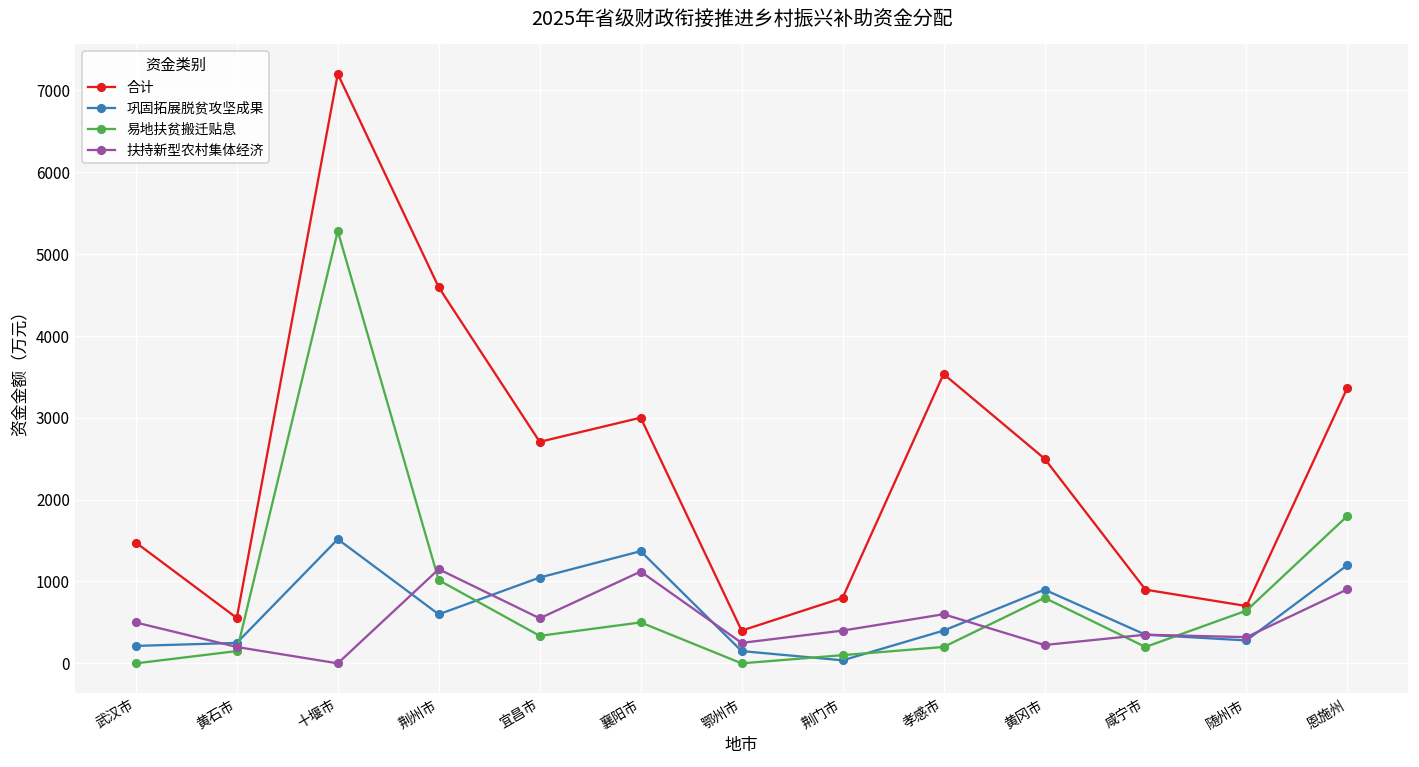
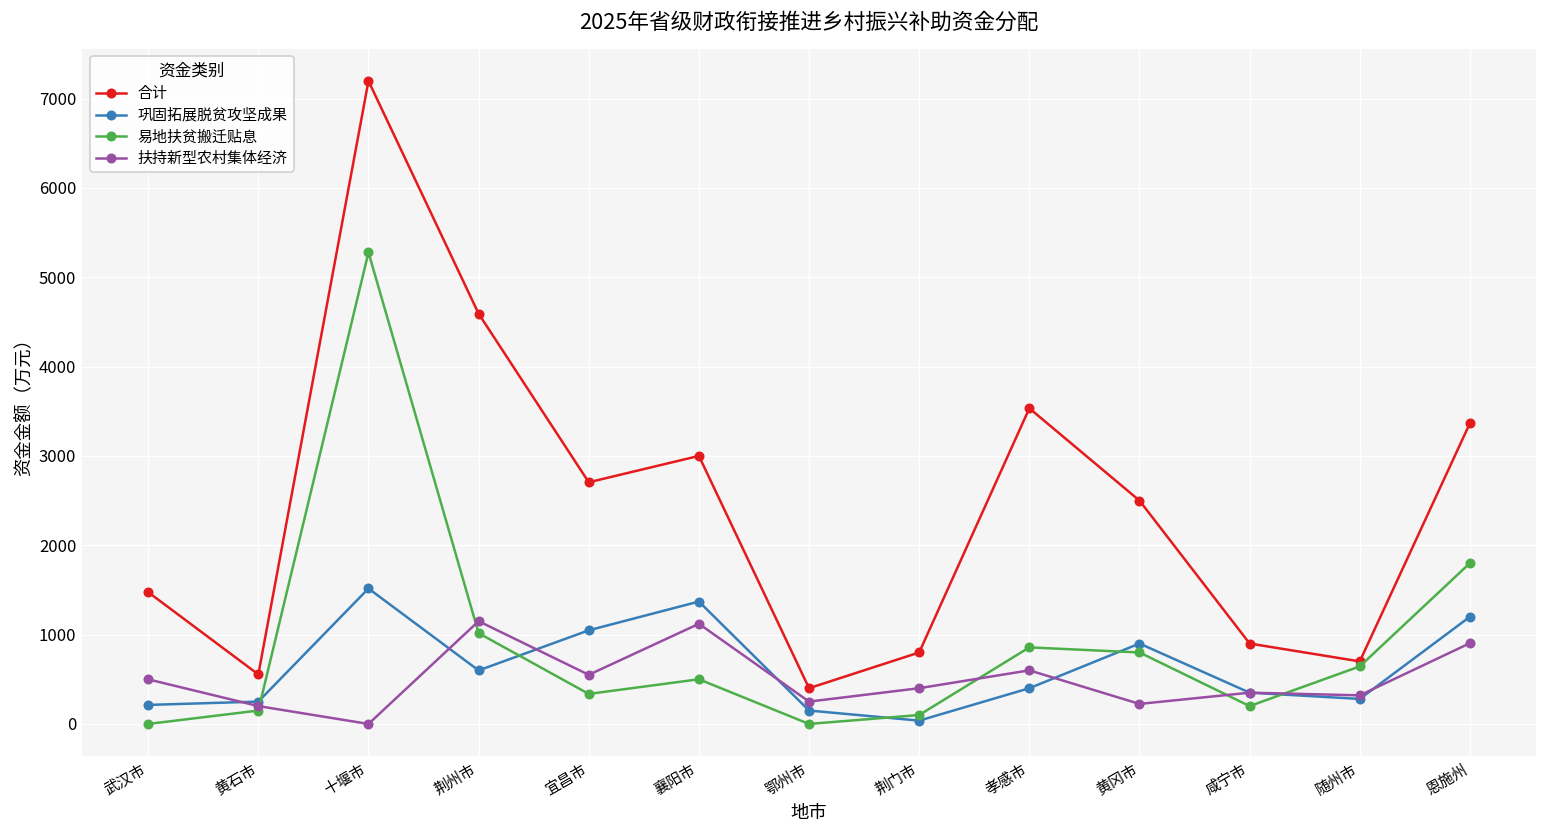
易地扶贫搬迁贴息, 孝感市: 200 -> 900
